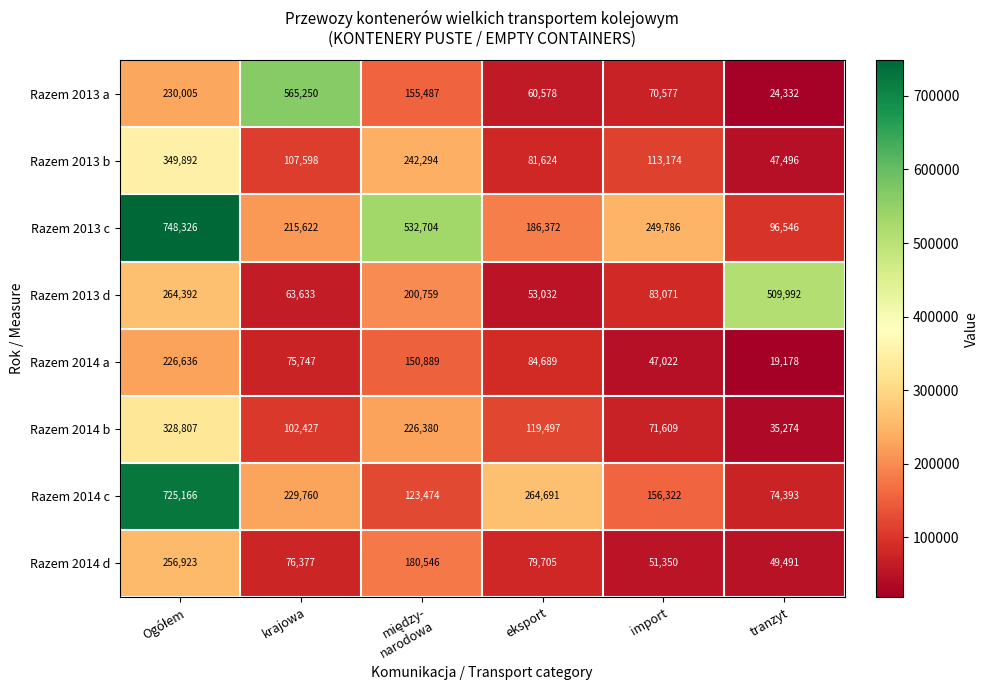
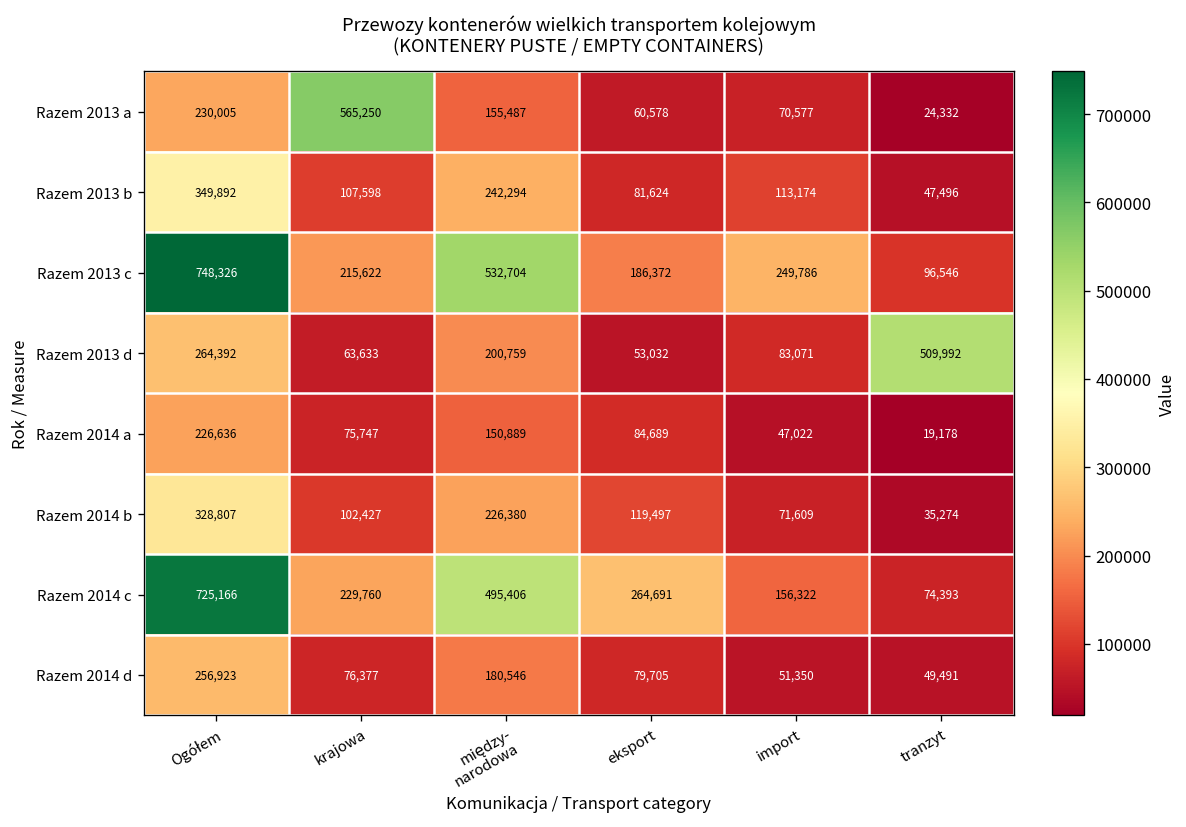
Razem 2014 c, między- narodowa: 123,474 -> 495,406
